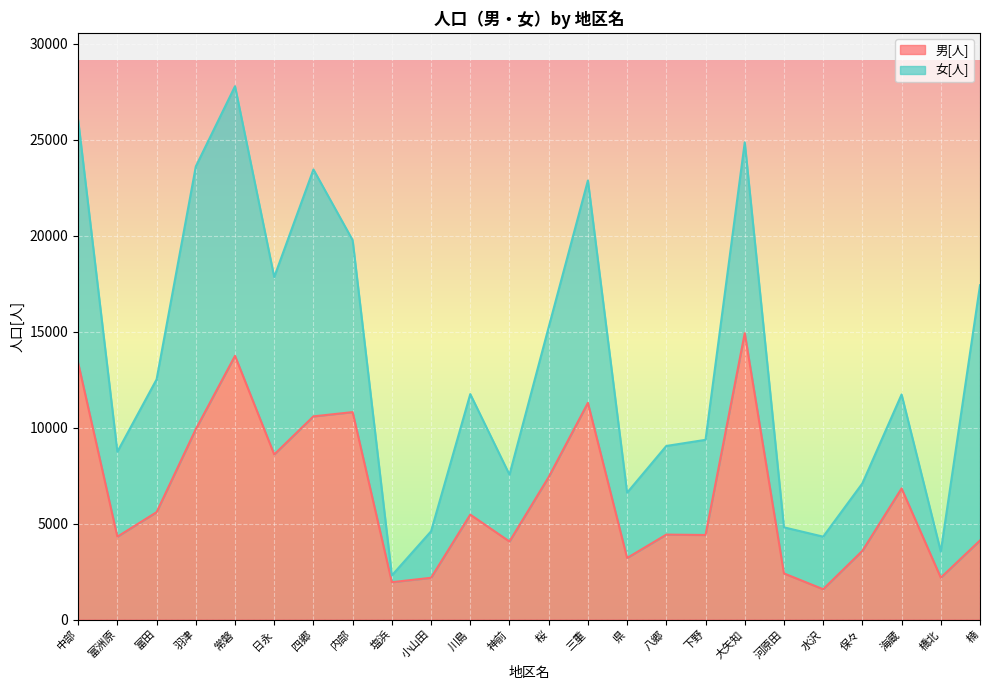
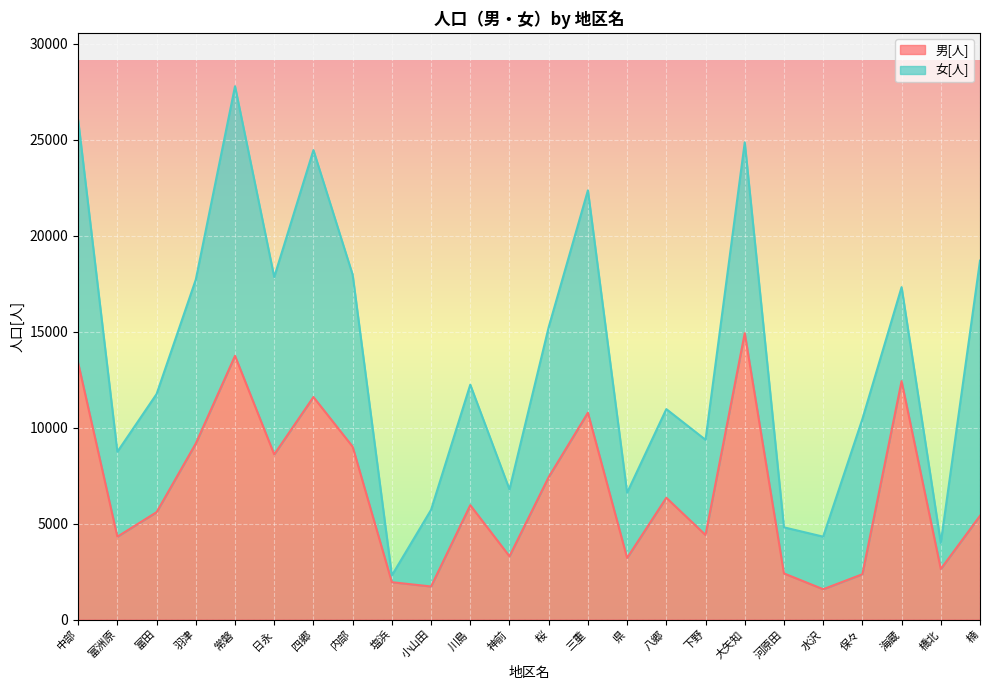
女[人], 富田: 6900 -> 6200
男[人], 羽津: 9900 -> 9200
女[人], 羽津: 13700 -> 8500
男[人], 四郷: 10600 -> 11600
男[人], 内部: 10800 -> 9000
男[人], 小山田: 2200 -> 1700
女[人], 小山田: 2400 -> 4000
男[人], 川島: 5500 -> 6000
男[人], 神前: 4100 -> 3300
男[人], 三重: 11300 -> 10800
男[人], 八郷: 4400 -> 6300
男[人], 保々: 3600 -> 2400
女[人], 保々: 3500 -> 8100
男[人], 海蔵: 6800 -> 12400
男[人], 橋北: 2200 -> 2600
男[人], 楠: 4100 -> 5400
